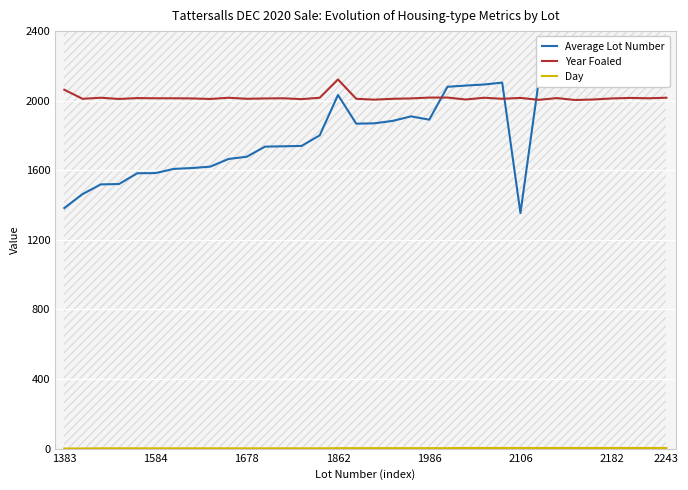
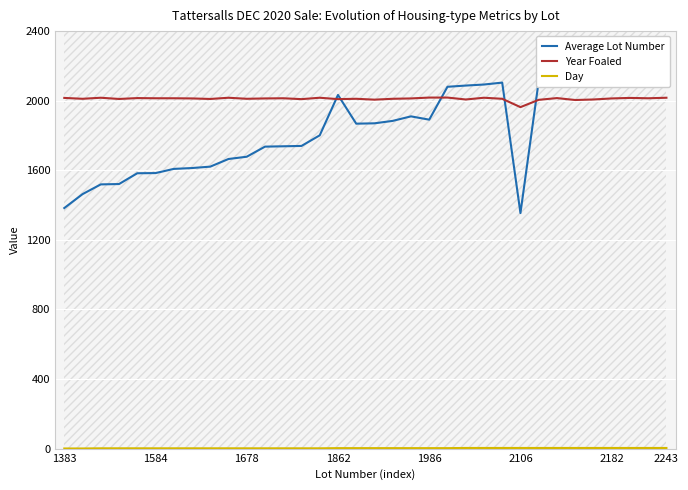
Year Foaled, 1383: 2060 -> 2020
Year Foaled, 1862: 2120 -> 2010
Year Foaled, 2106: 2020 -> 1960
